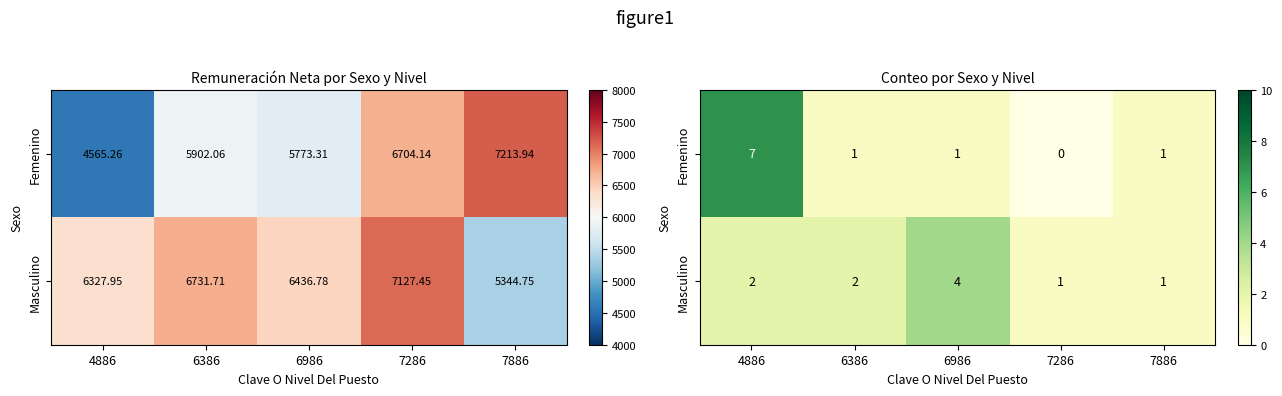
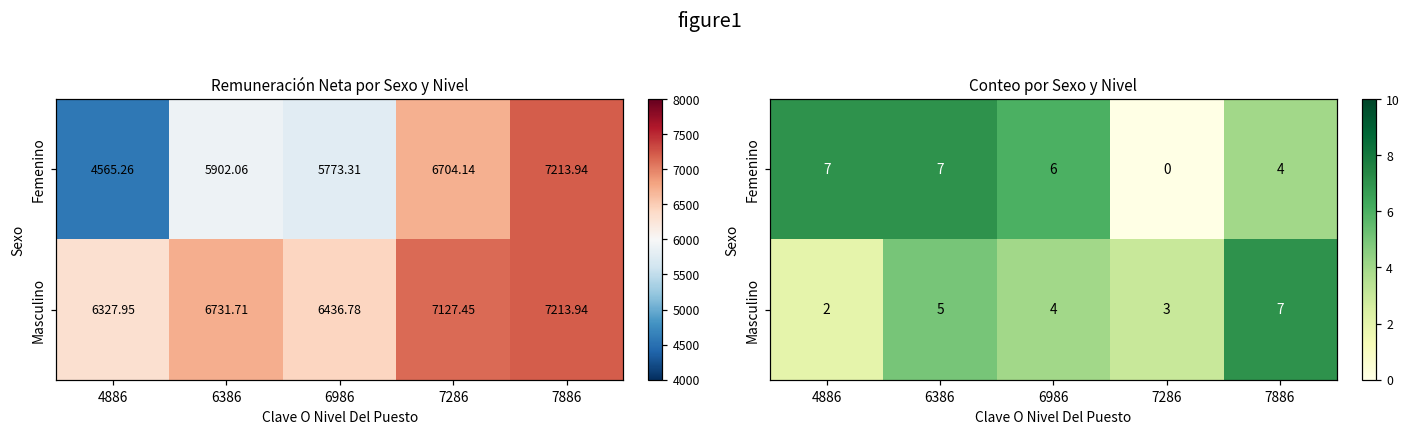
Remuneración Neta por Sexo y Nivel, Masculino, 7886: 5344.75 -> 7213.94
Conteo por Sexo y Nivel, Femenino, 6386: 1 -> 7
Conteo por Sexo y Nivel, Femenino, 6986: 1 -> 6
Conteo por Sexo y Nivel, Femenino, 7886: 1 -> 4
Conteo por Sexo y Nivel, Masculino, 6386: 2 -> 5
Conteo por Sexo y Nivel, Masculino, 7286: 1 -> 3
Conteo por Sexo y Nivel, Masculino, 7886: 1 -> 7
